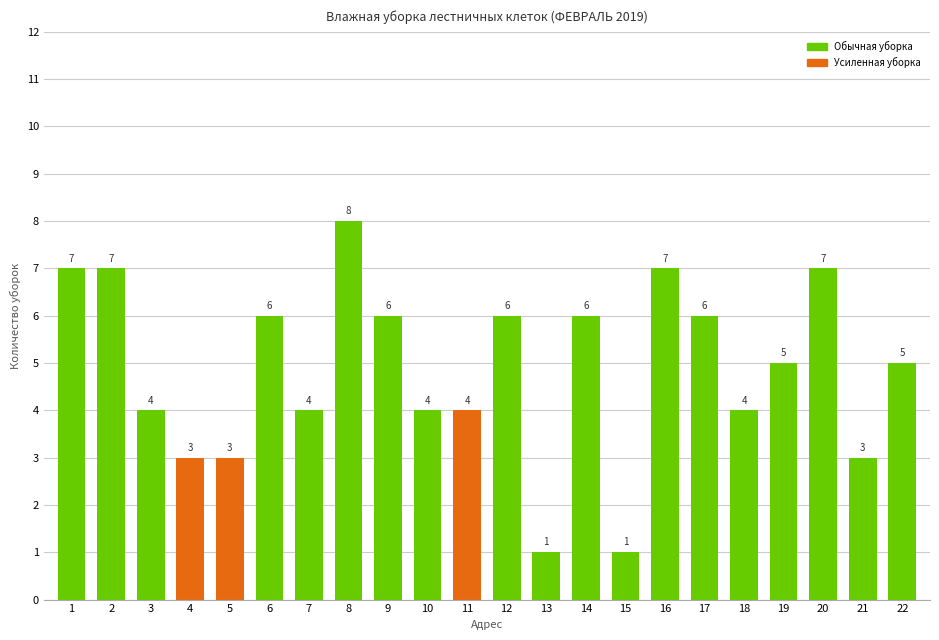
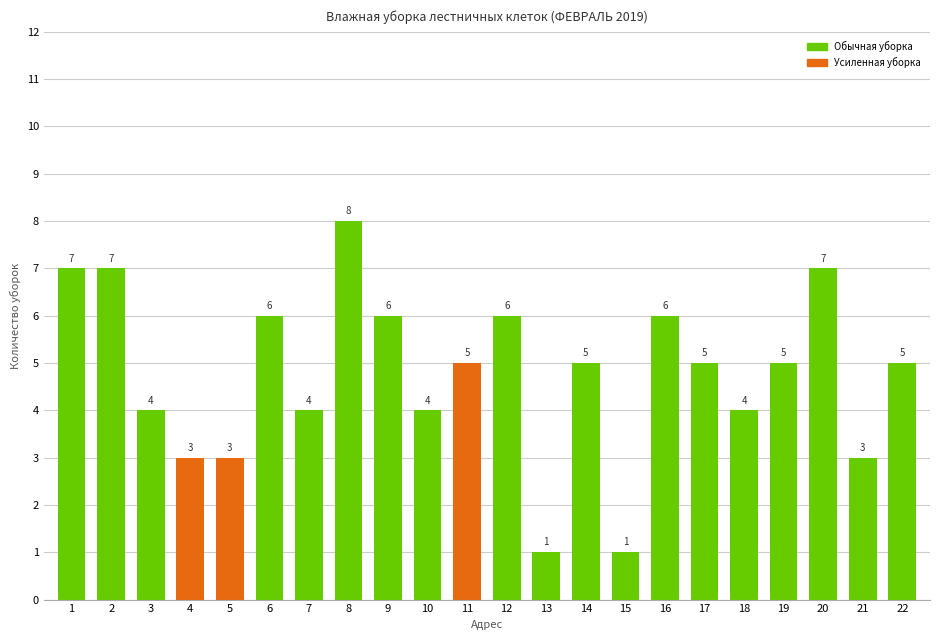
11: 4 -> 5
14: 6 -> 5
16: 7 -> 6
17: 6 -> 5
